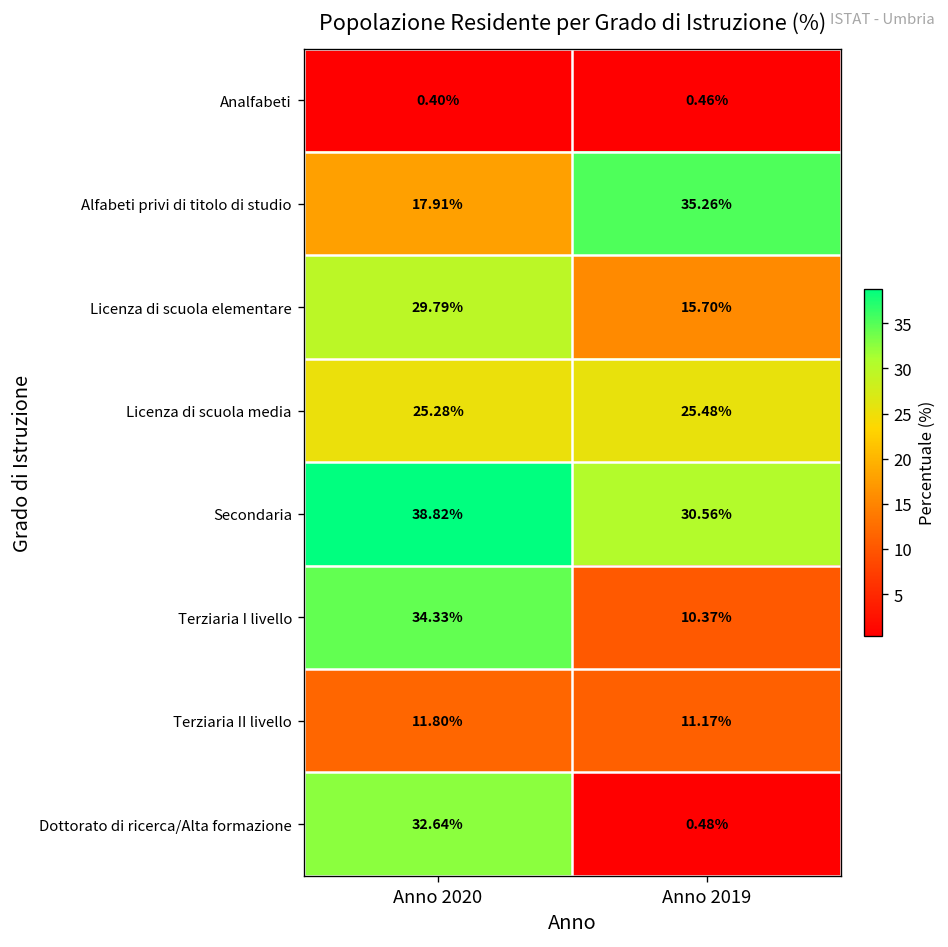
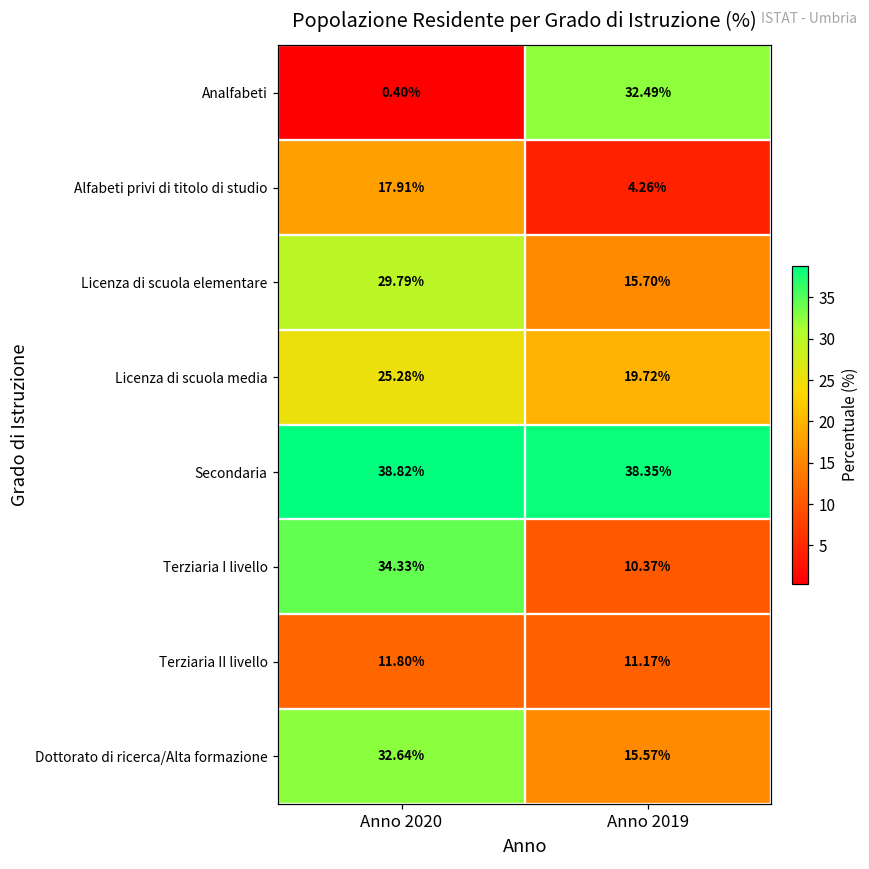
Analfabeti, Anno 2019: 0.46% -> 32.49%
Alfabeti privi di titolo di studio, Anno 2019: 35.26% -> 4.26%
Licenza di scuola media, Anno 2019: 25.48% -> 19.72%
Secondaria, Anno 2019: 30.56% -> 38.35%
Dottorato di ricerca/Alta formazione, Anno 2019: 0.48% -> 15.57%
